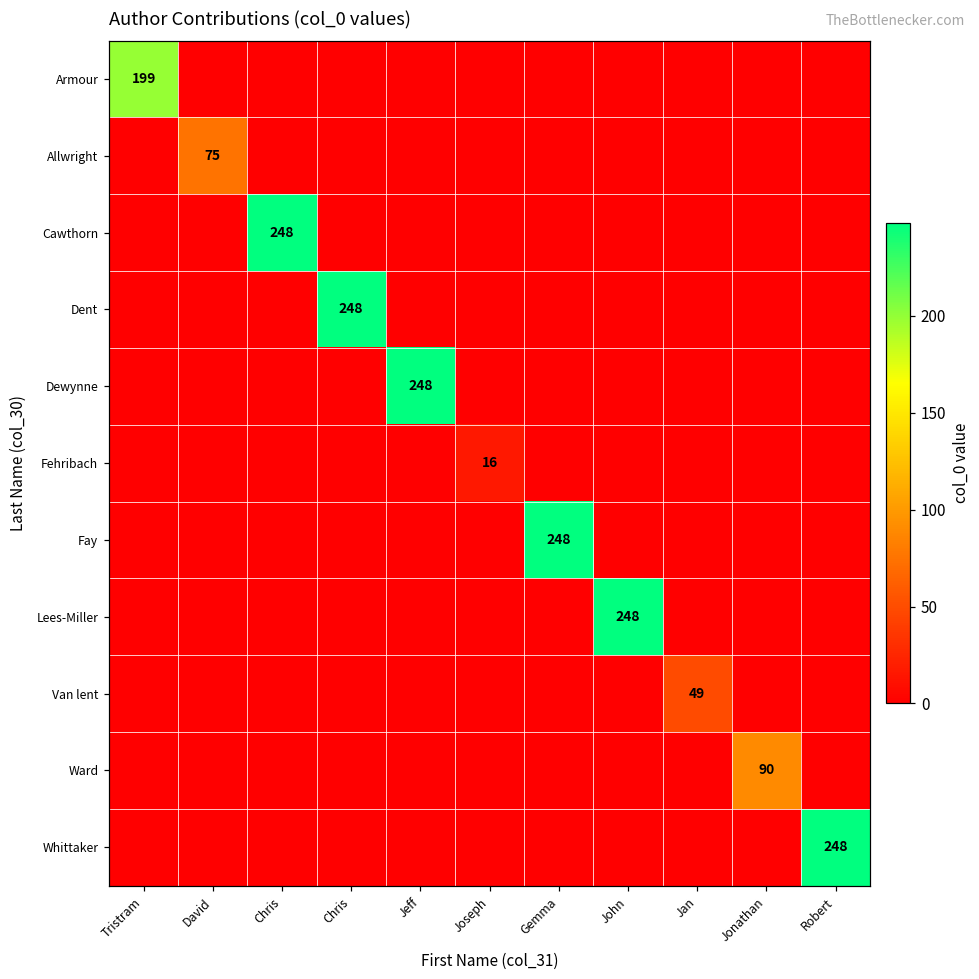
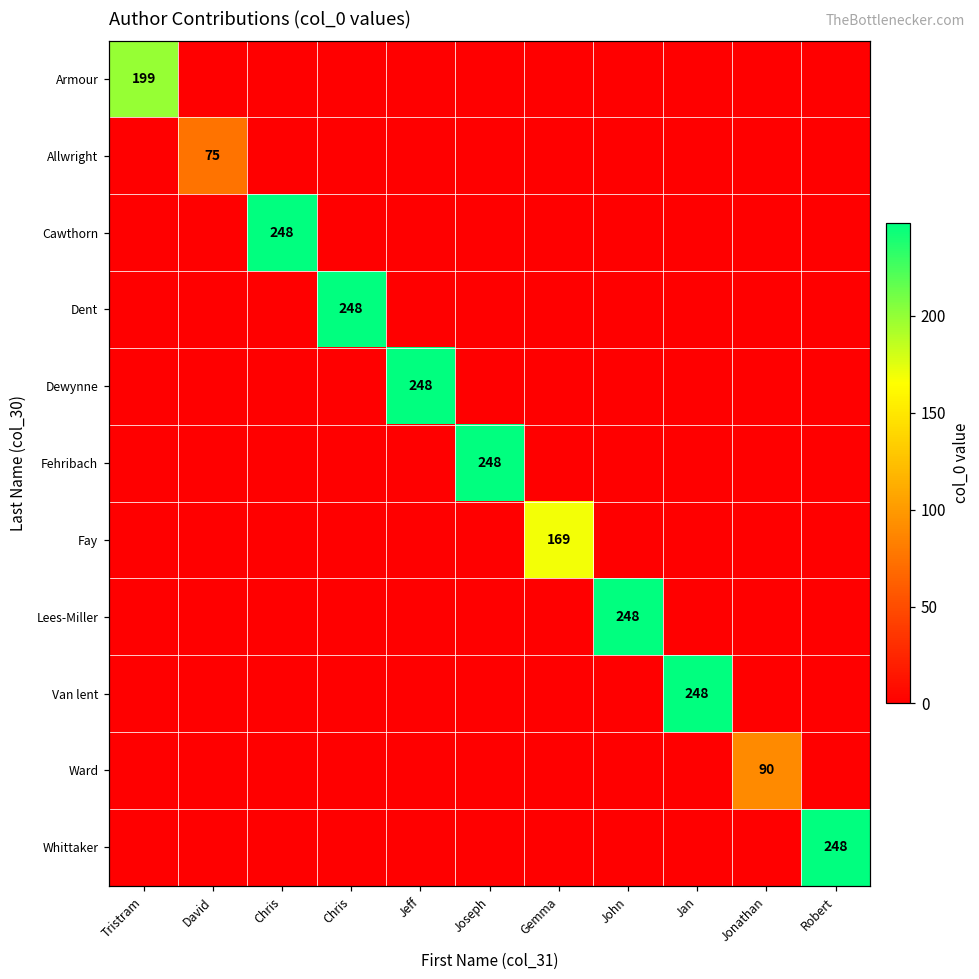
Fehribach, Joseph: 16 -> 248
Fay, Gemma: 248 -> 169
Van lent, Jan: 49 -> 248
